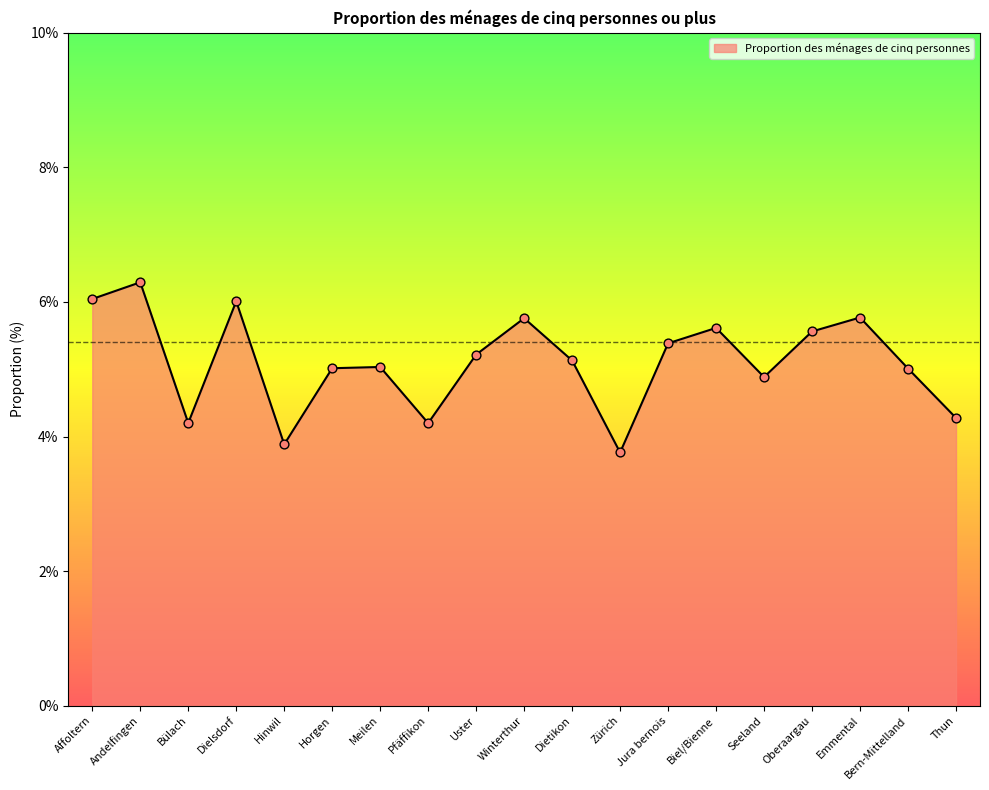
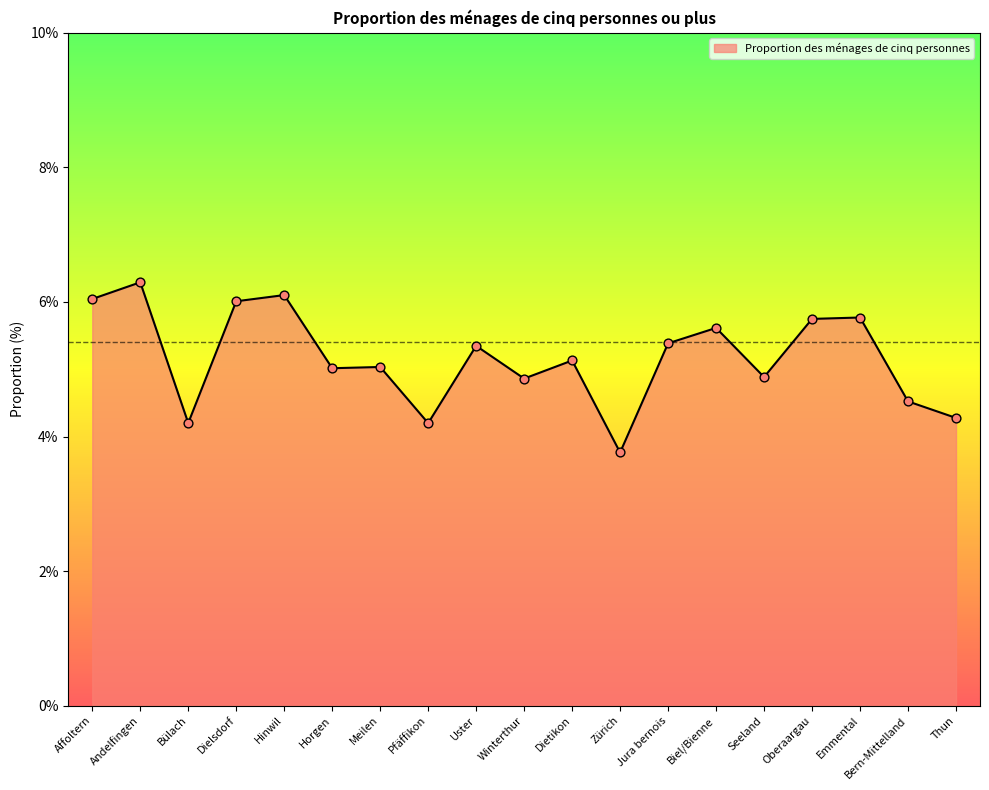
Hinwil: 3.9% -> 6.1%
Uster: 5.2% -> 5.3%
Winterthur: 5.8% -> 4.9%
Oberaargau: 5.6% -> 5.7%
Bern-Mittelland: 5.0% -> 4.5%
